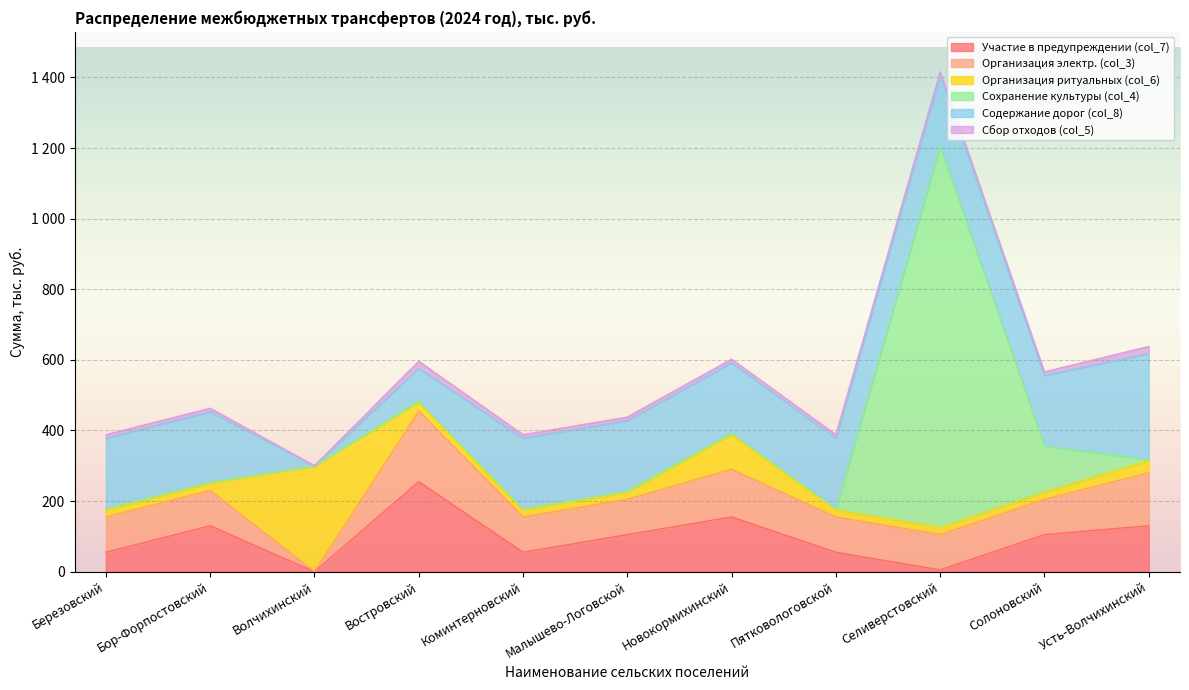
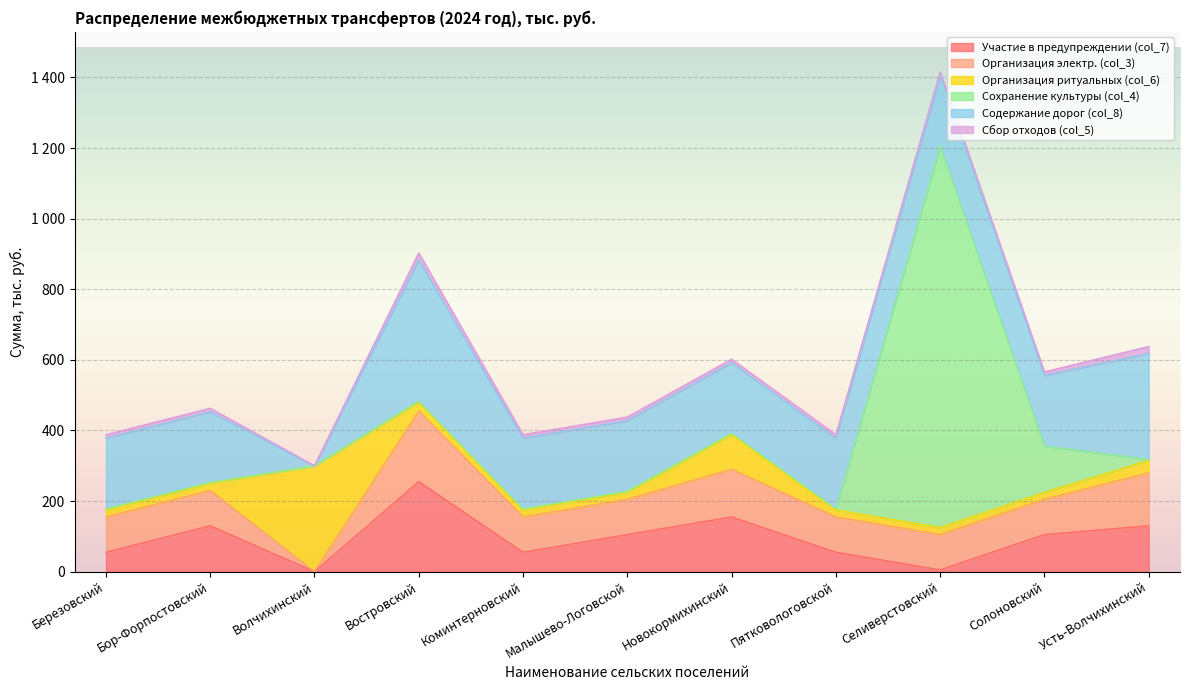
Содержание дорог (col_8), Востровский: 90 -> 400
